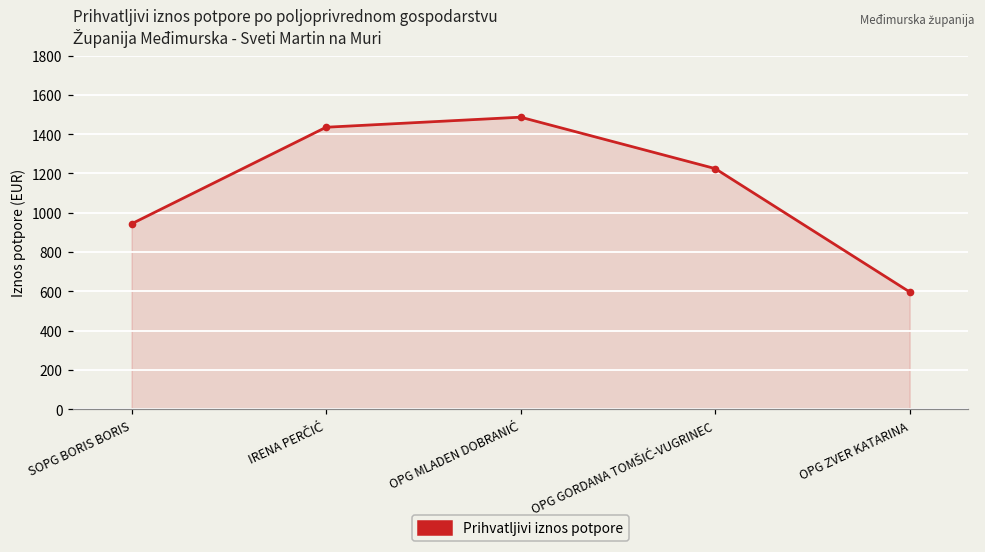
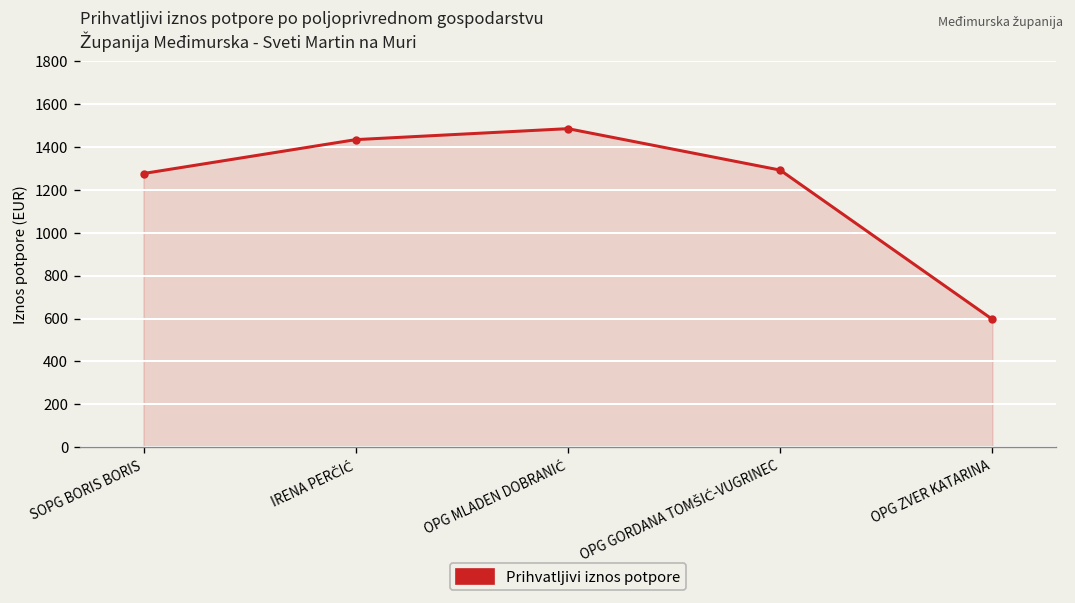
SOPG BORIS BORIS: 940 -> 1280
OPG GORDANA TOMŠIĆ-VUGRINEC: 1220 -> 1290
